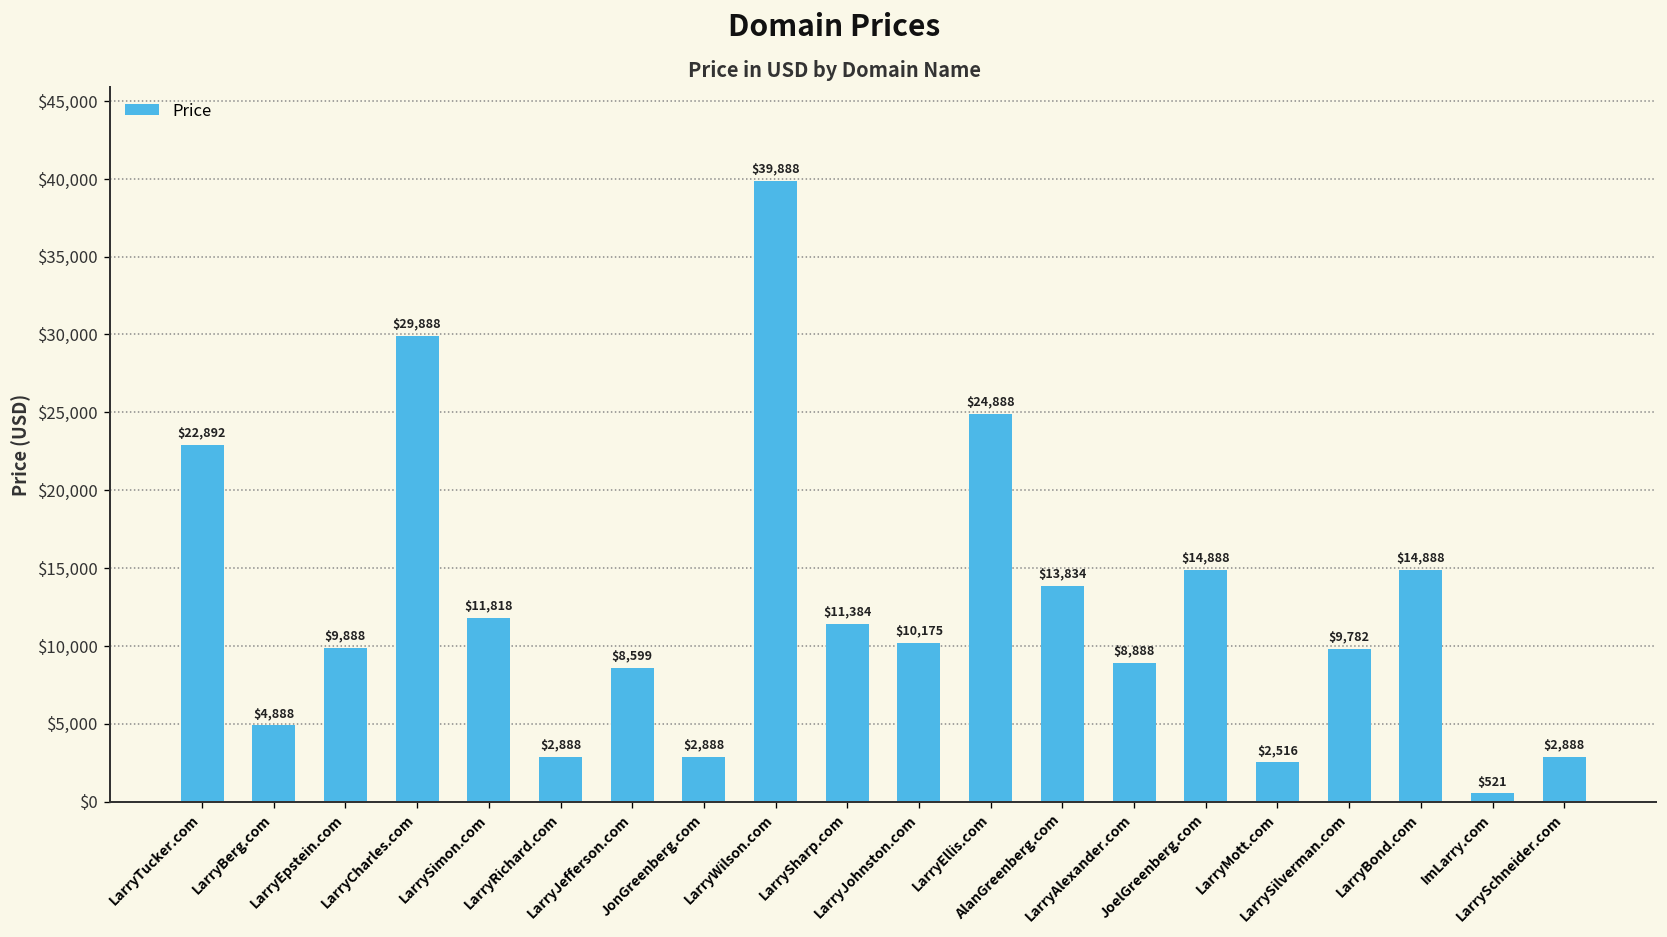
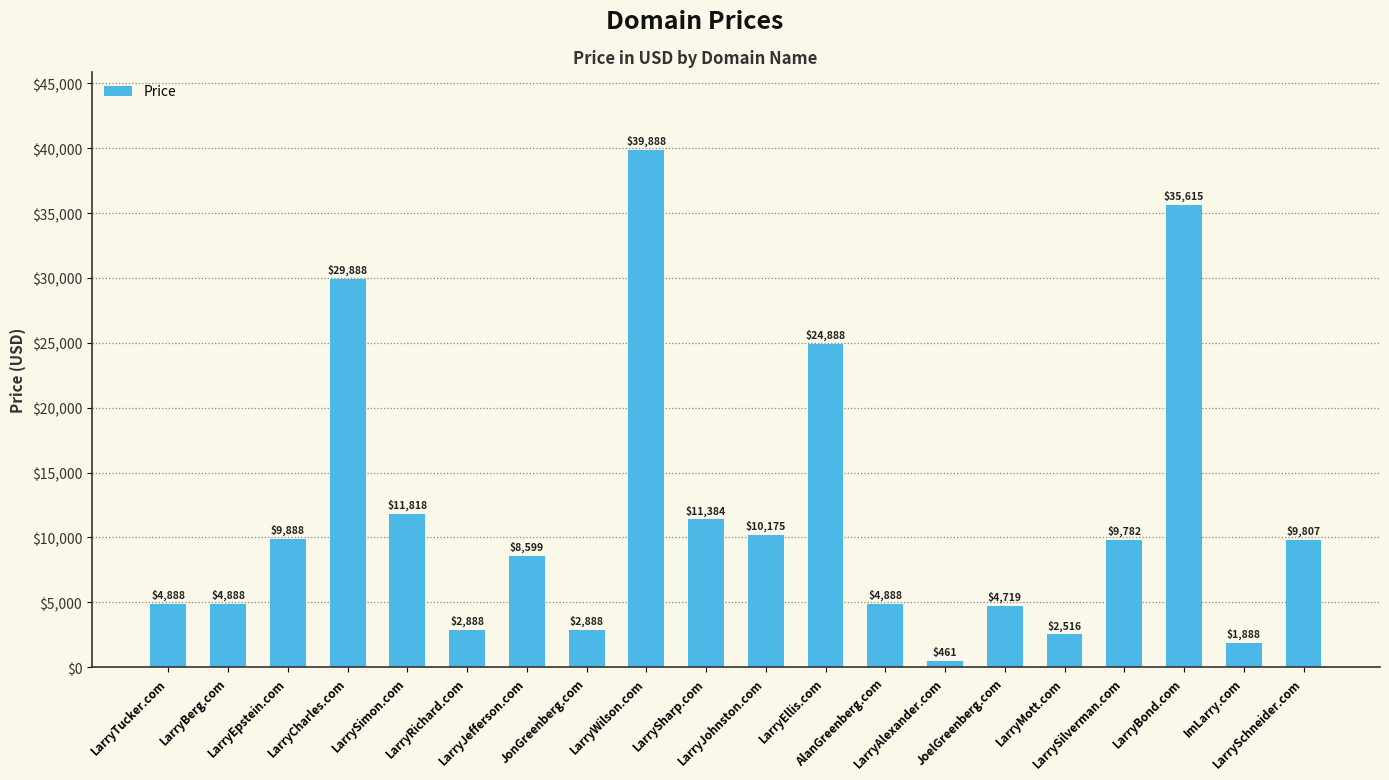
LarryTucker.com: $22,892 -> $4,888
AlanGreenberg.com: $13,834 -> $4,888
LarryAlexander.com: $8,888 -> $461
JoelGreenberg.com: $14,888 -> $4,719
LarryBond.com: $14,888 -> $35,615
ImLarry.com: $521 -> $1,888
LarrySchneider.com: $2,888 -> $9,807
